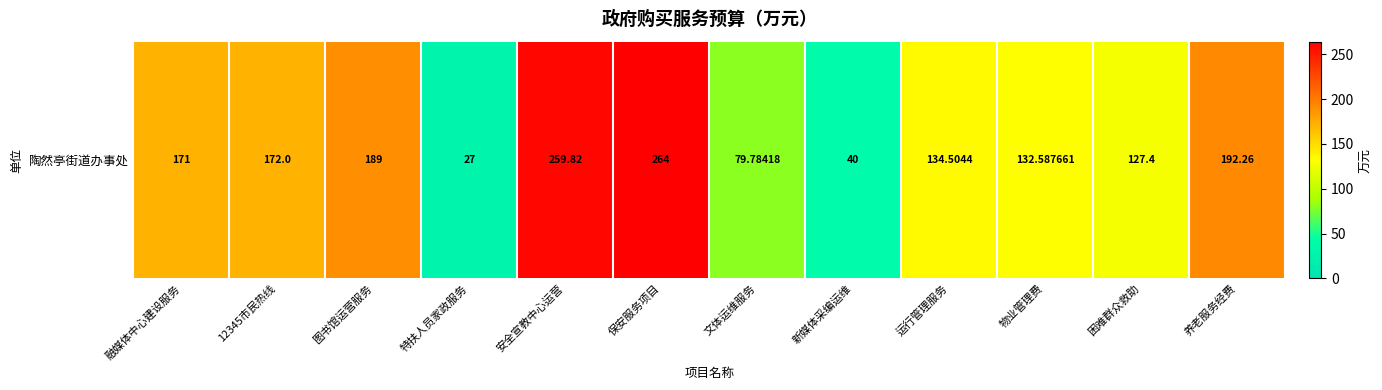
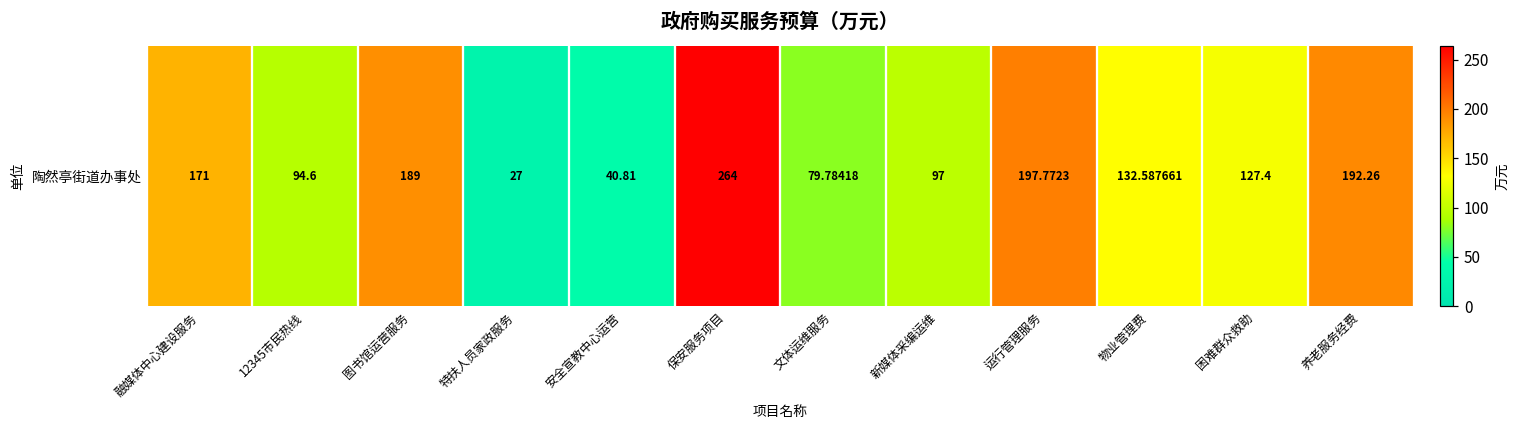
陶然亭街道办事处, 12345市民热线: 172.0 -> 94.6
陶然亭街道办事处, 安全宣教中心运营: 259.82 -> 40.81
陶然亭街道办事处, 新媒体采编运维: 40 -> 97
陶然亭街道办事处, 运行管理服务: 134.5044 -> 197.7723
